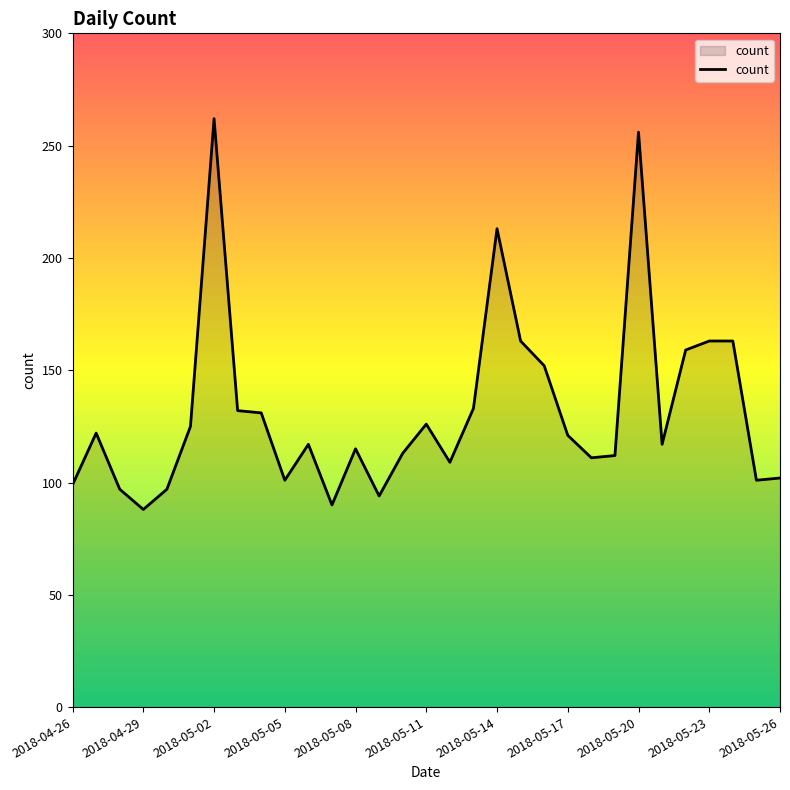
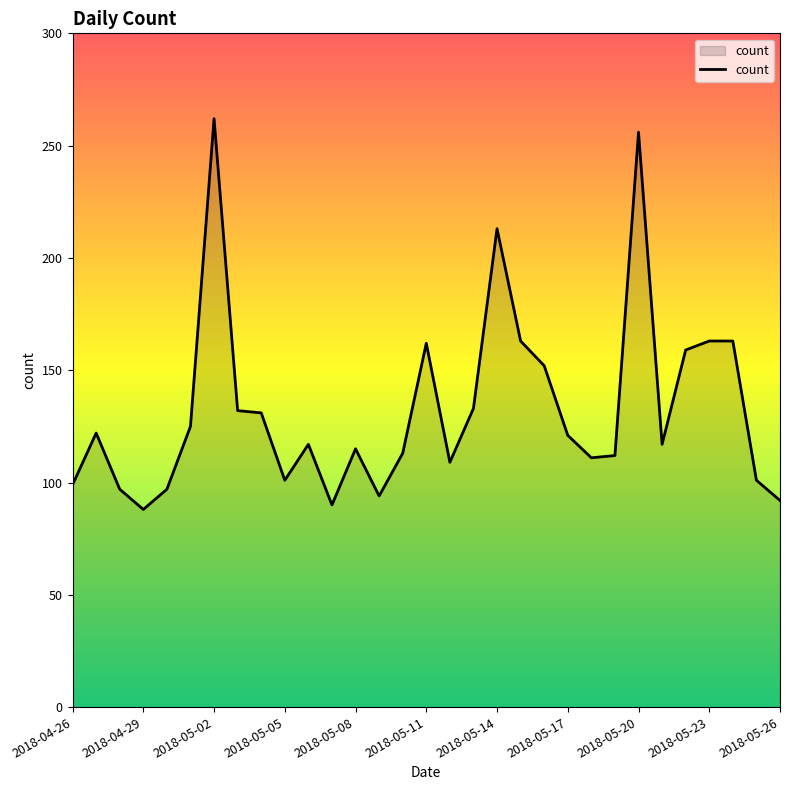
2018-05-11: 126 -> 162
2018-05-26: 102 -> 92
